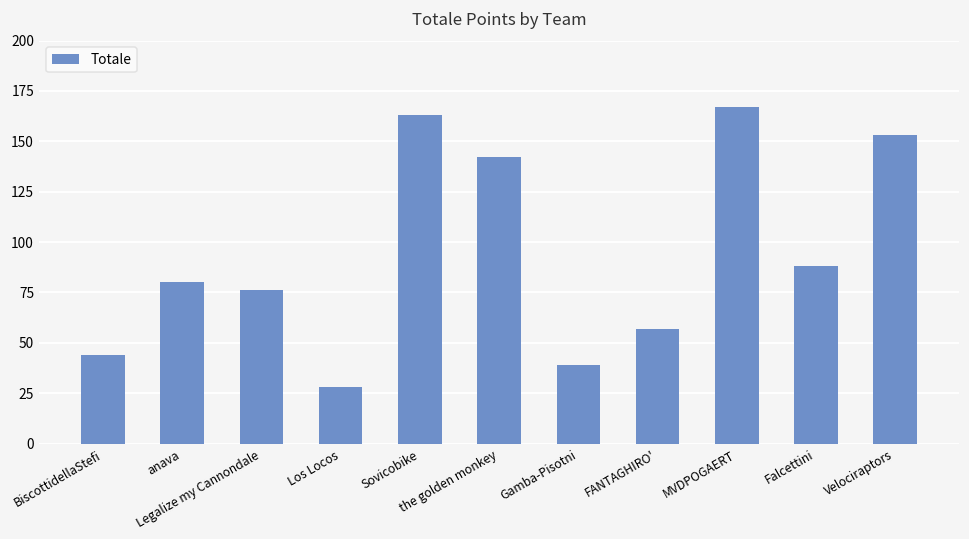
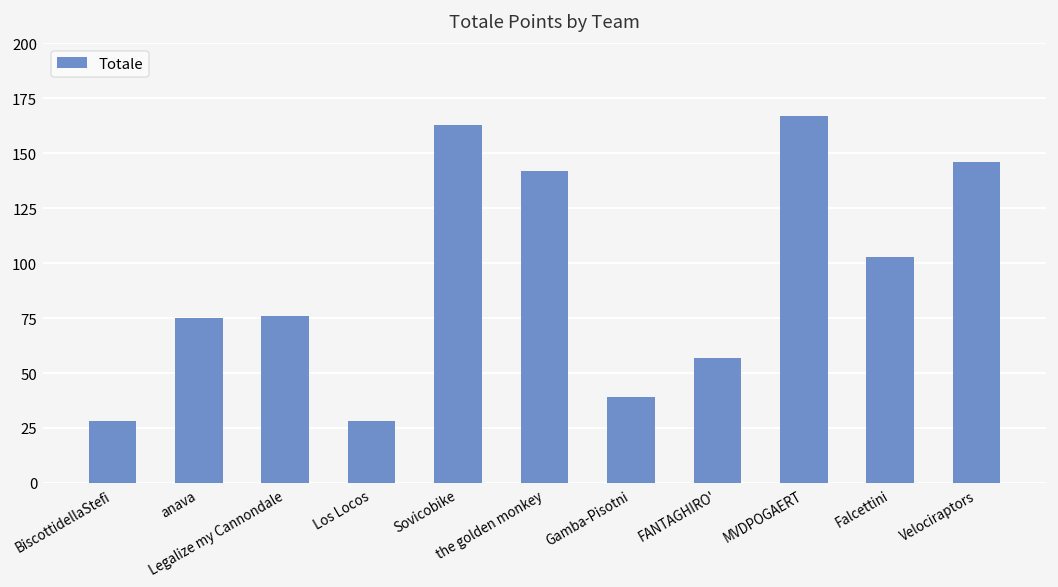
BiscottidellaStefi: 44 -> 28
anava: 80 -> 75
Falcettini: 88 -> 103
Velociraptors: 153 -> 146
